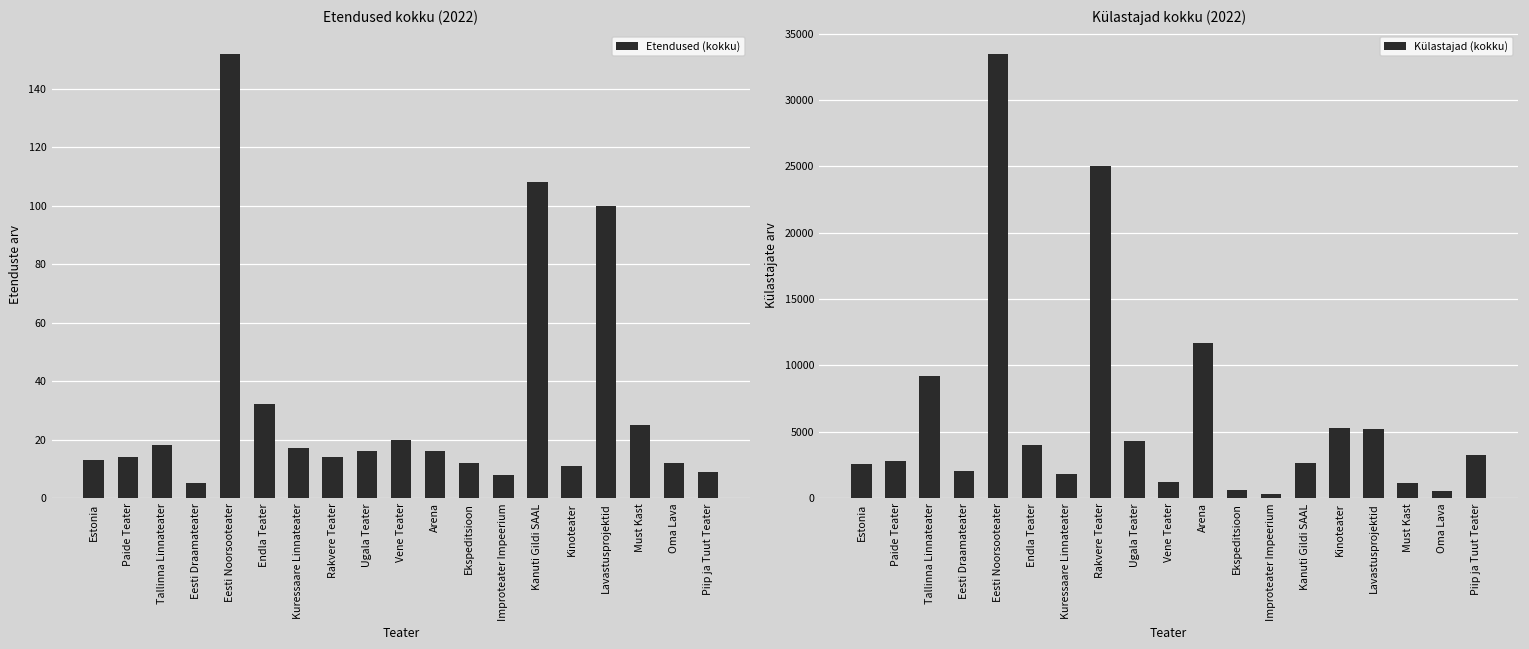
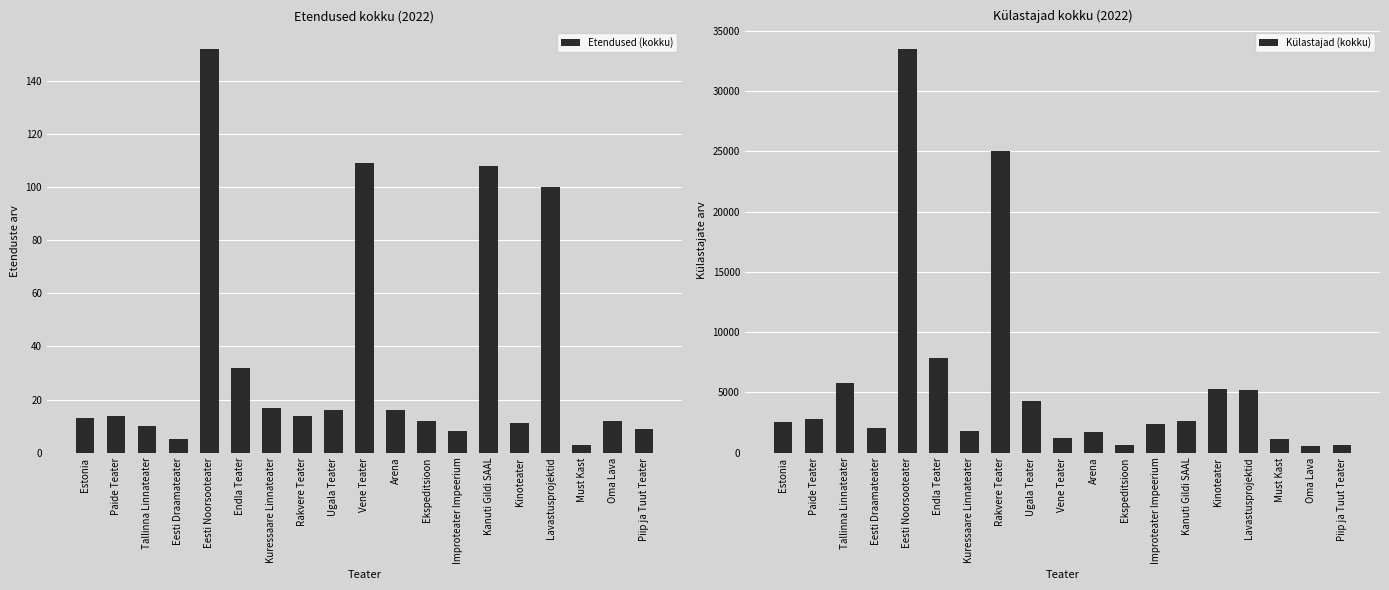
Etendused kokku (2022), Tallinna Linnateater: 18 -> 10
Etendused kokku (2022), Vene Teater: 20 -> 109
Etendused kokku (2022), Must Kast: 25 -> 3
Külastajad kokku (2022), Tallinna Linnateater: 9200 -> 5800
Külastajad kokku (2022), Endla Teater: 4000 -> 7800
Külastajad kokku (2022), Arena: 11700 -> 1700
Külastajad kokku (2022), Improteater Impeerium: 300 -> 2400
Külastajad kokku (2022), Piip ja Tuut Teater: 3200 -> 600
